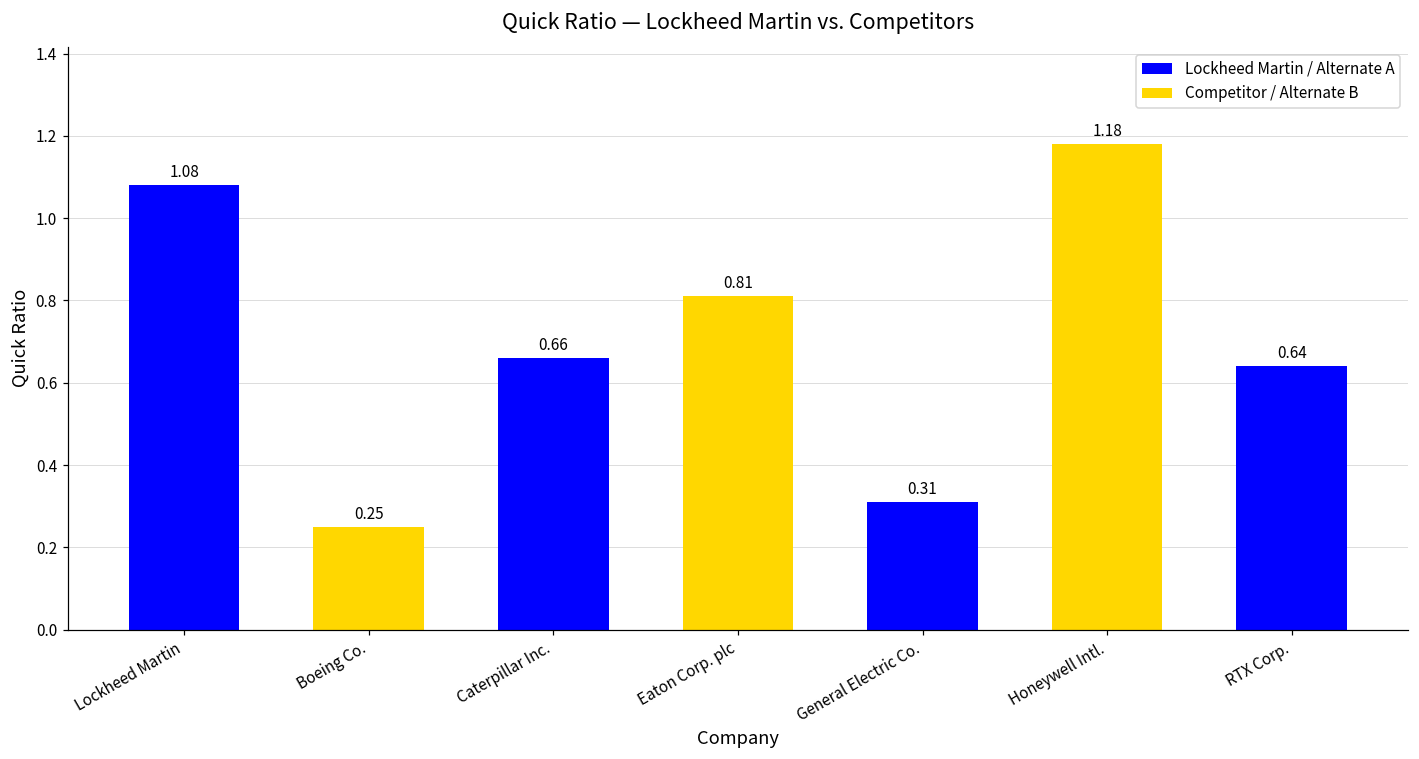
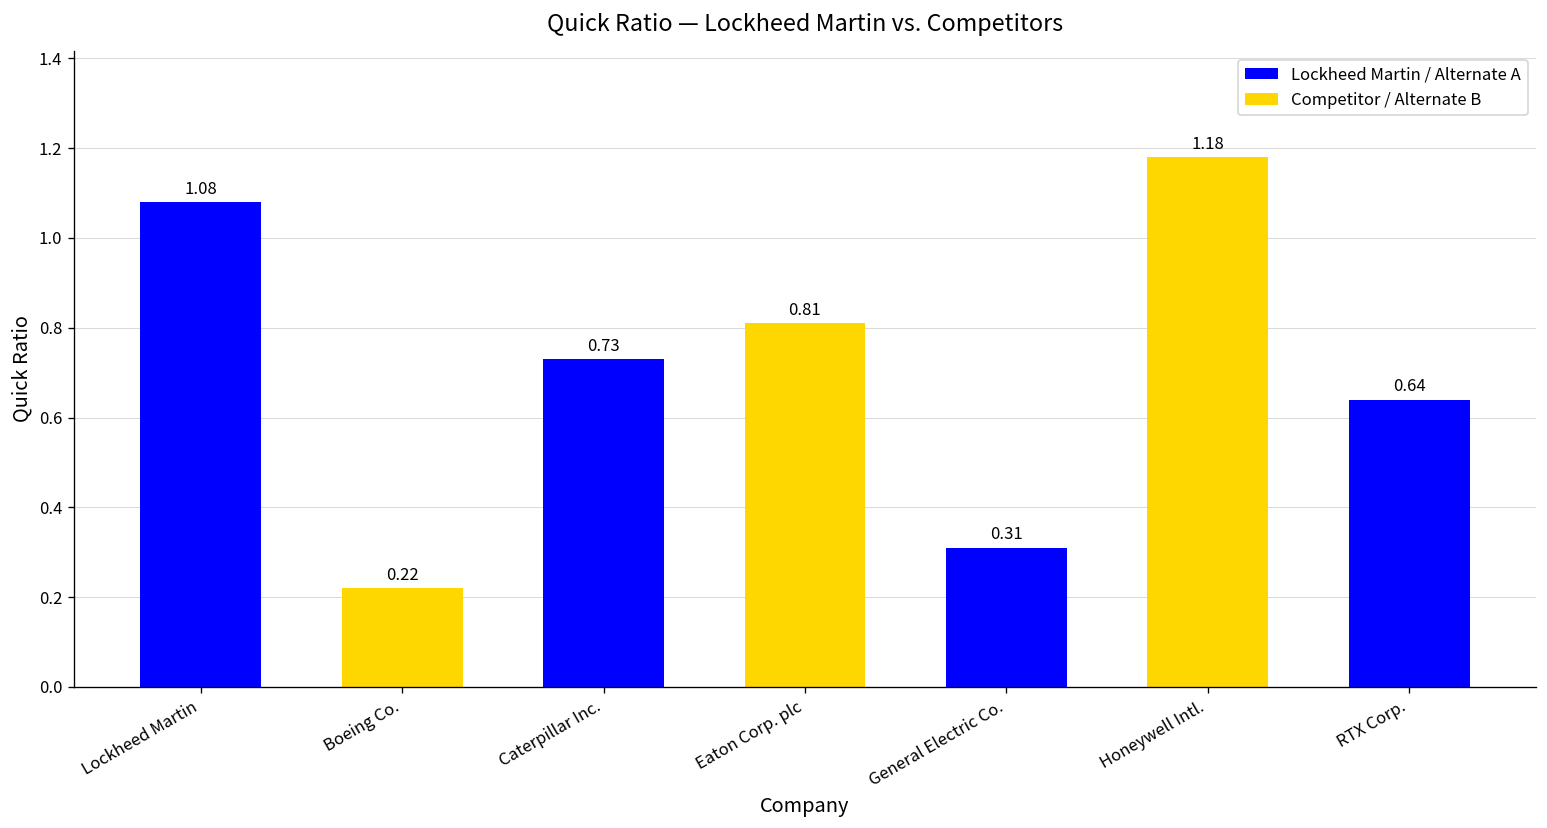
Boeing Co.: 0.25 -> 0.22
Caterpillar Inc.: 0.66 -> 0.73
